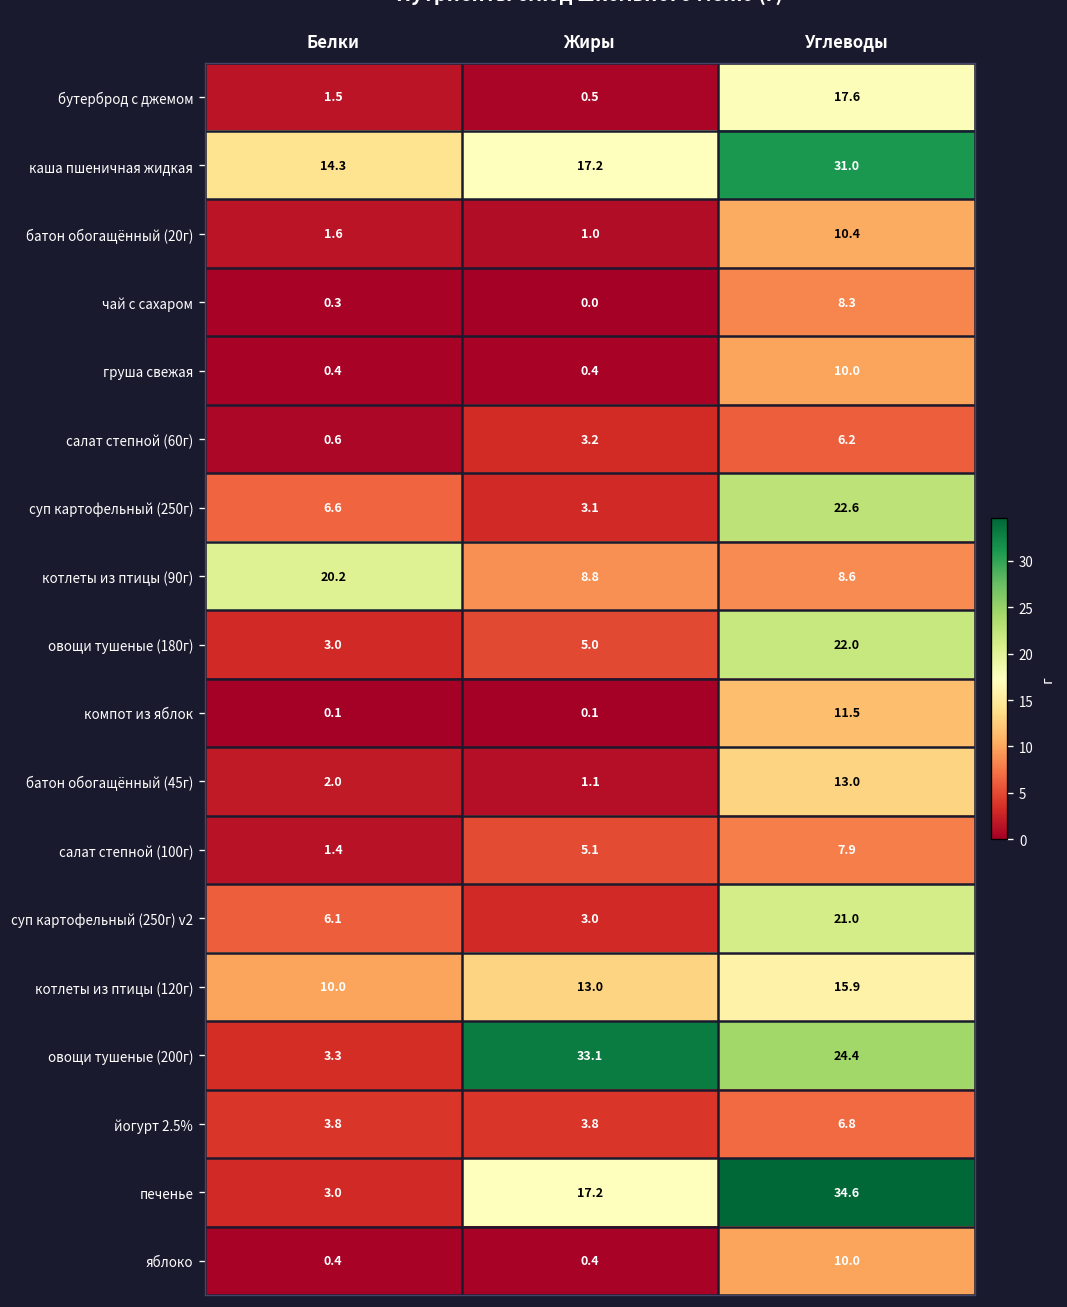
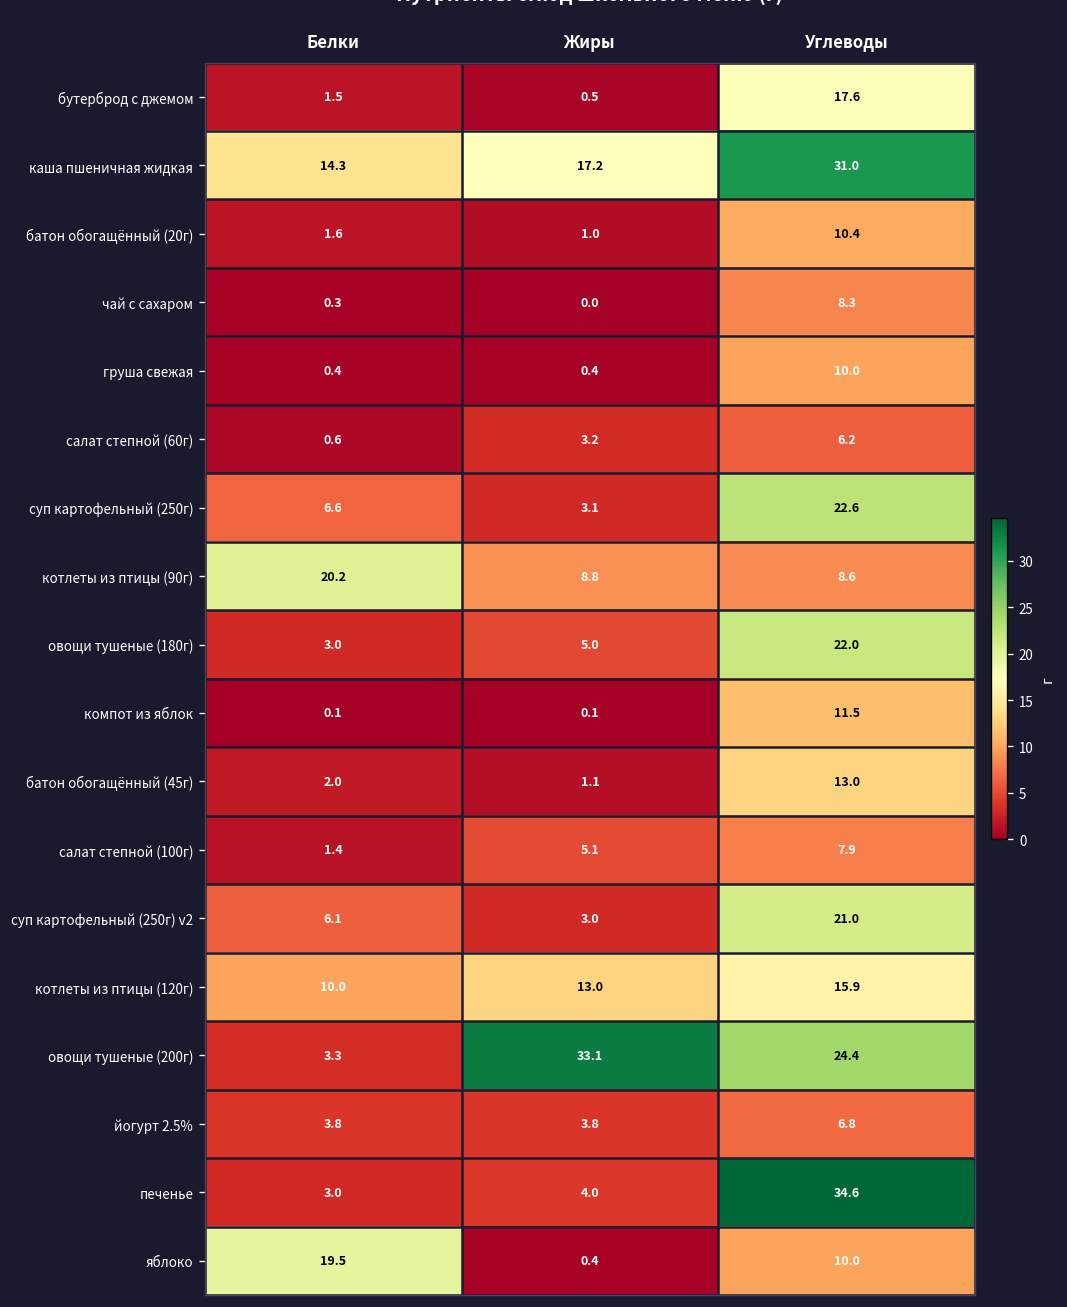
печенье, Жиры: 17.2 -> 4.0
яблоко, Белки: 0.4 -> 19.5
